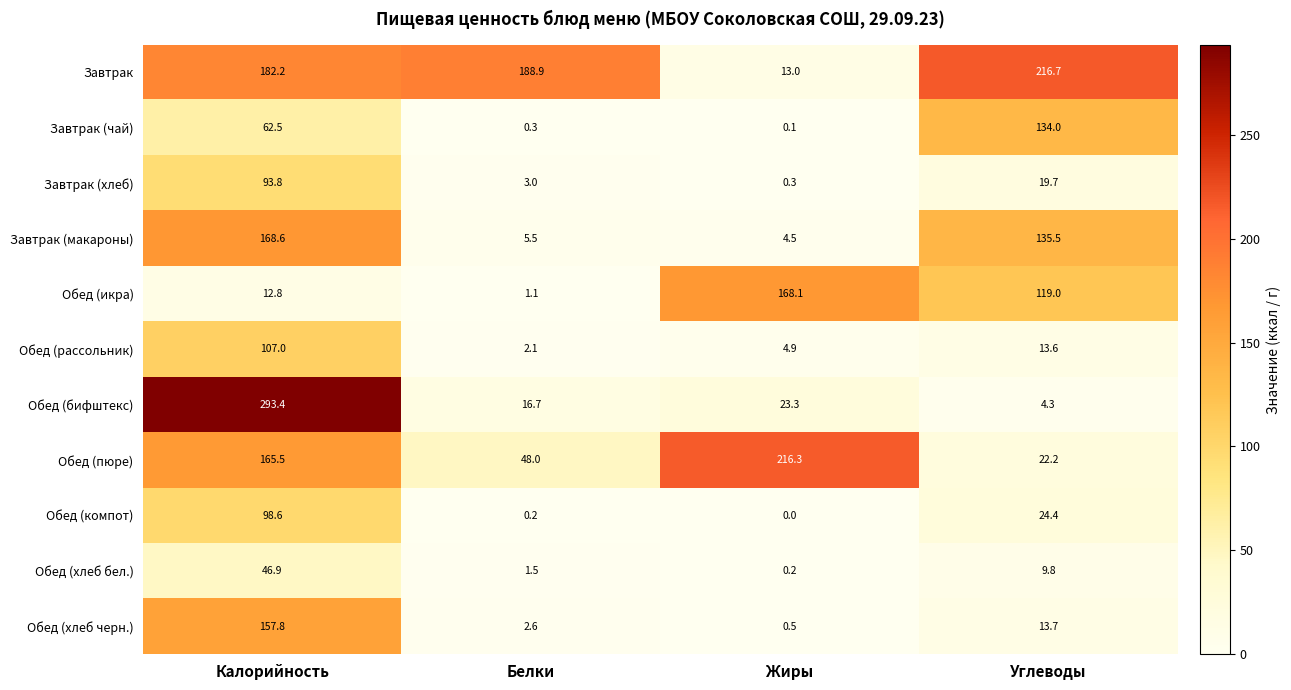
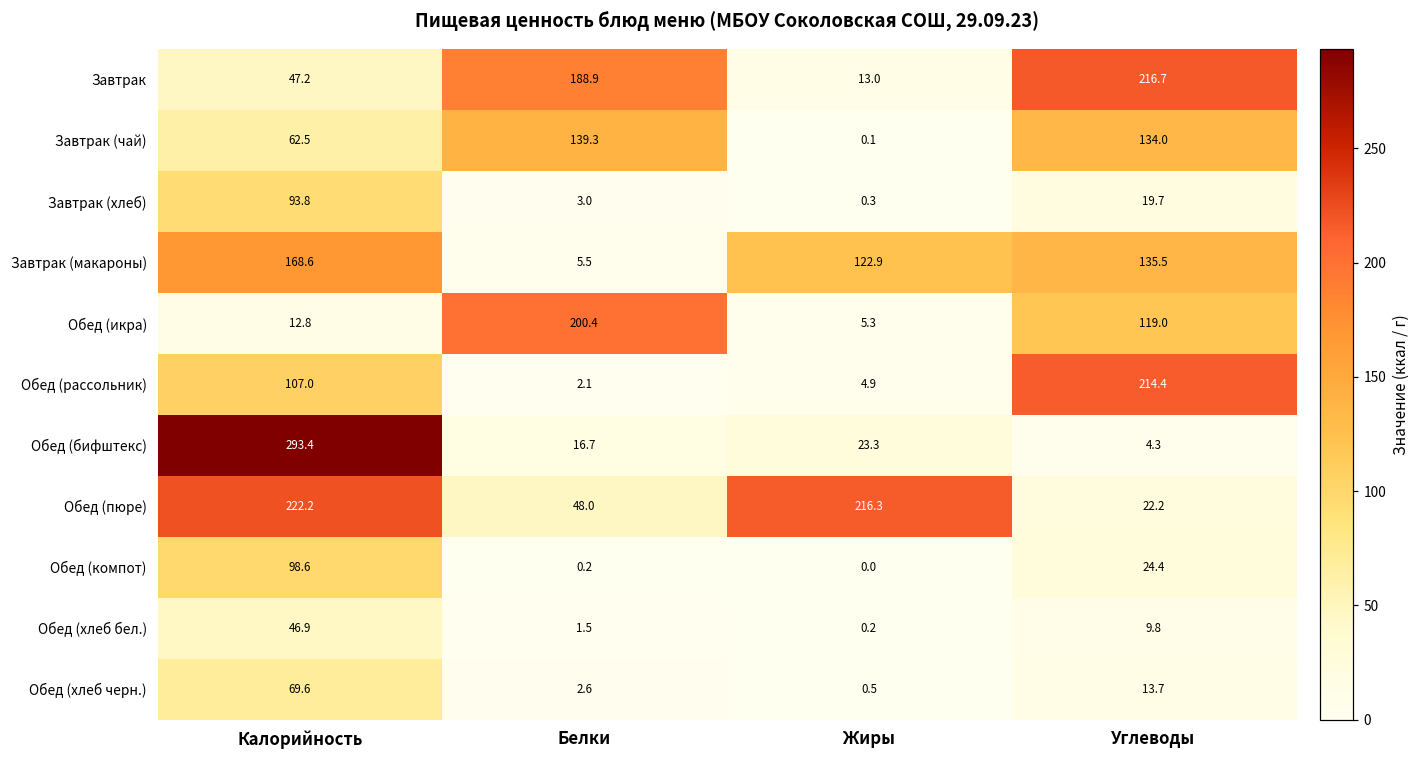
Завтрак, Калорийность: 182.2 -> 47.2
Завтрак (чай), Белки: 0.3 -> 139.3
Завтрак (макароны), Жиры: 4.5 -> 122.9
Обед (икра), Белки: 1.1 -> 200.4
Обед (икра), Жиры: 168.1 -> 5.3
Обед (рассольник), Углеводы: 13.6 -> 214.4
Обед (пюре), Калорийность: 165.5 -> 222.2
Обед (хлеб черн.), Калорийность: 157.8 -> 69.6
